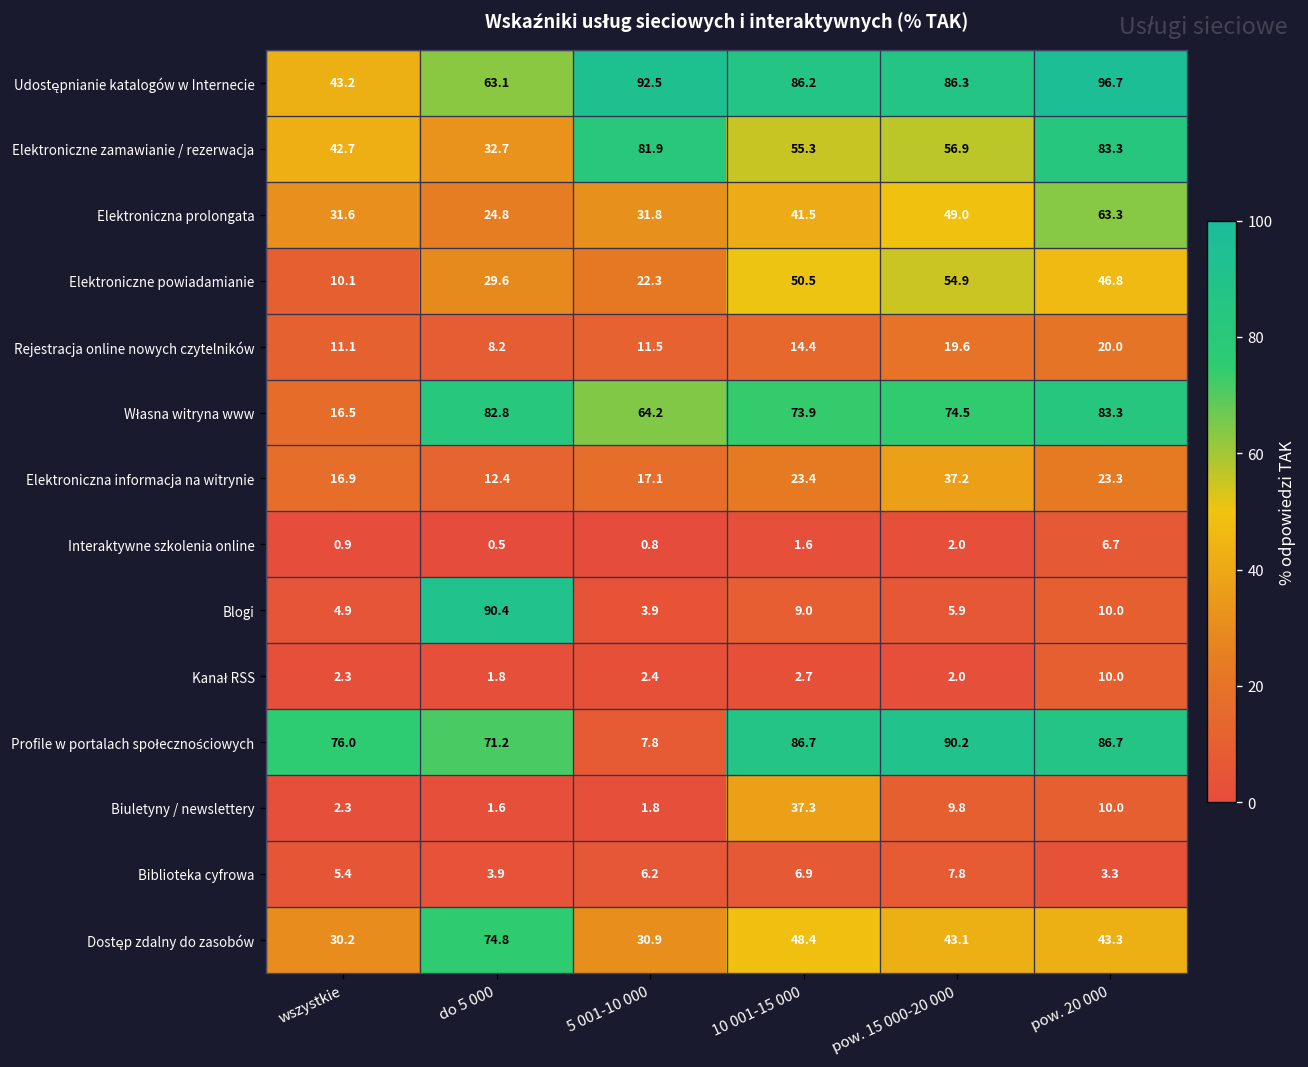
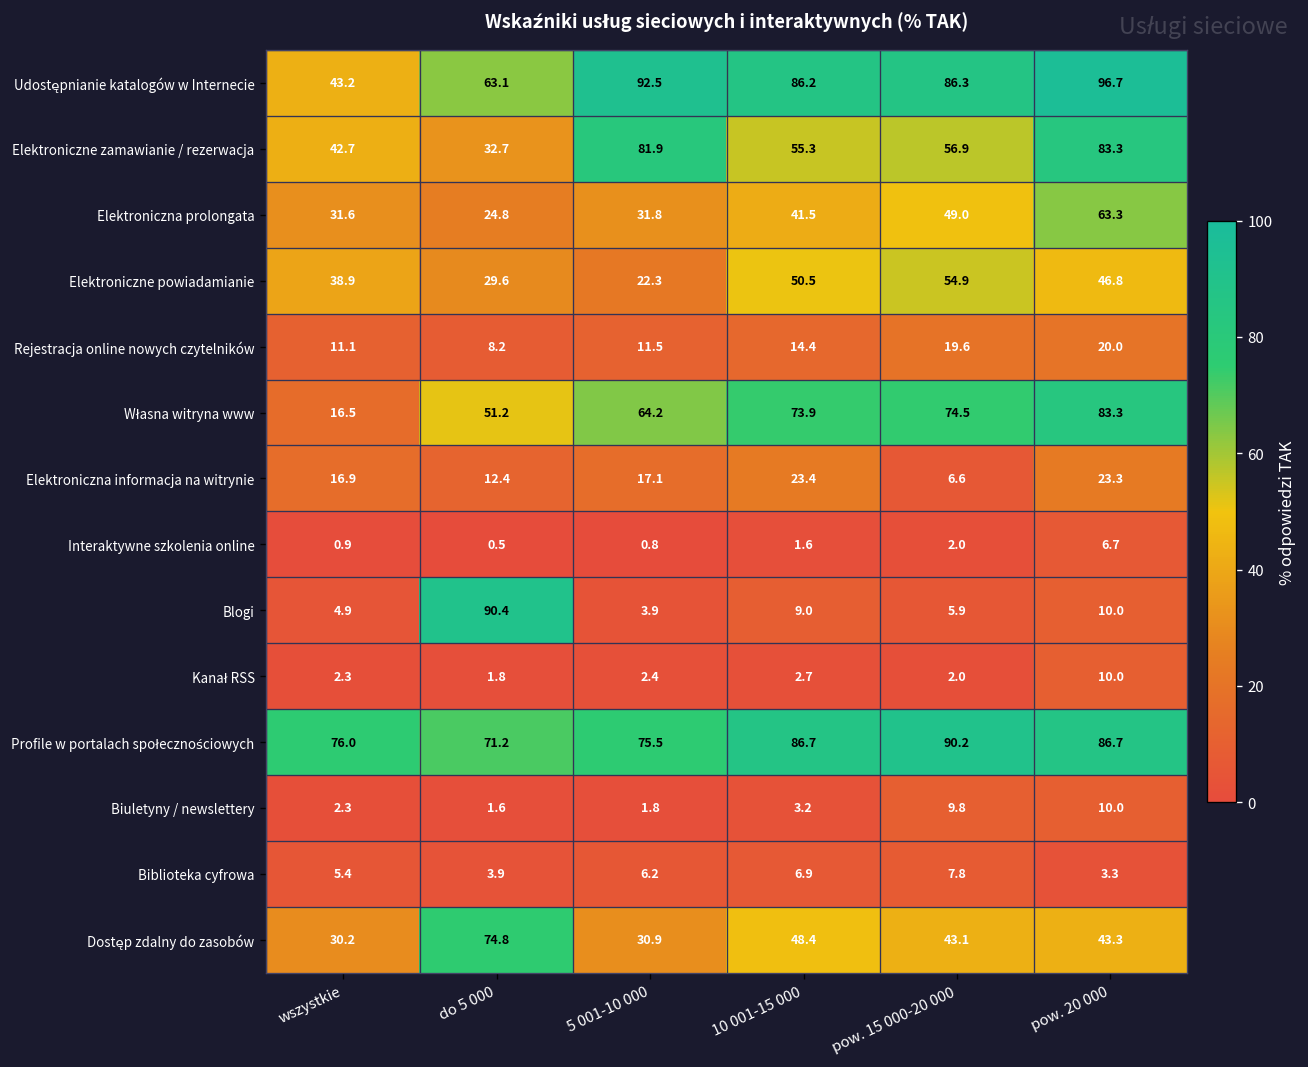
Elektroniczne powiadamianie, wszystkie: 10.1 -> 38.9
Własna witryna www, do 5 000: 82.8 -> 51.2
Elektroniczna informacja na witrynie, pow. 15 000-20 000: 37.2 -> 6.6
Profile w portalach społecznościowych, 5 001-10 000: 7.8 -> 75.5
Biuletyny / newslettery, 10 001-15 000: 37.3 -> 3.2
